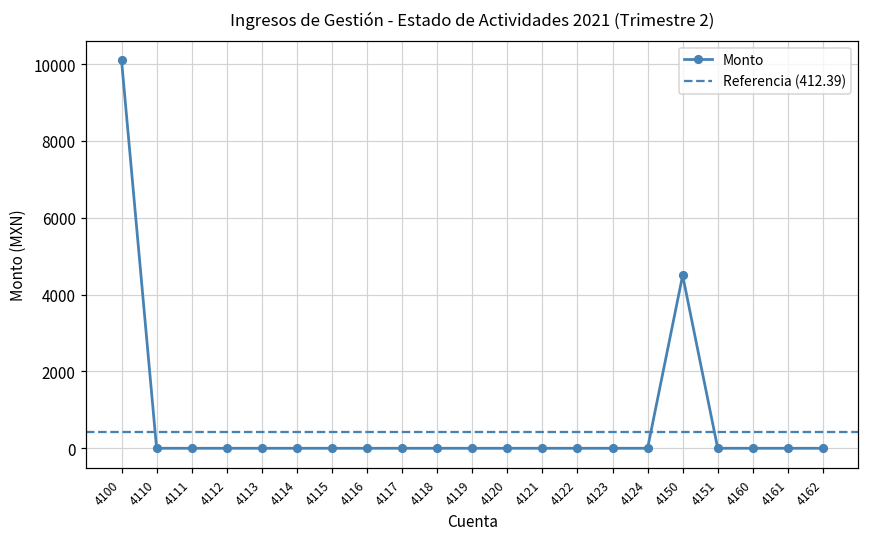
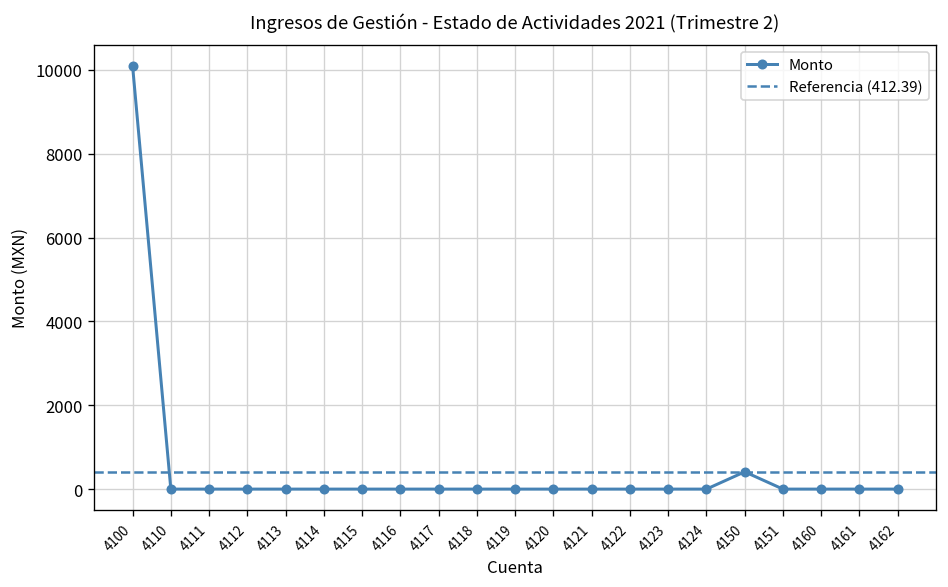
4150: 4500 -> 400
